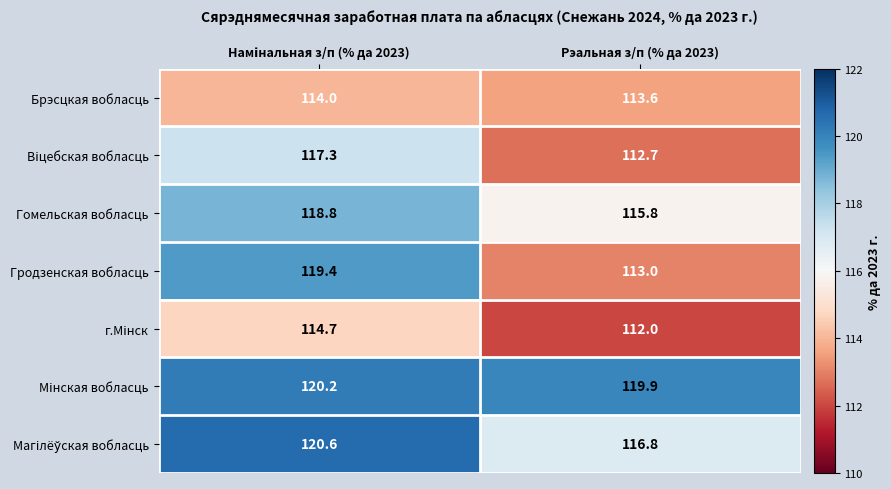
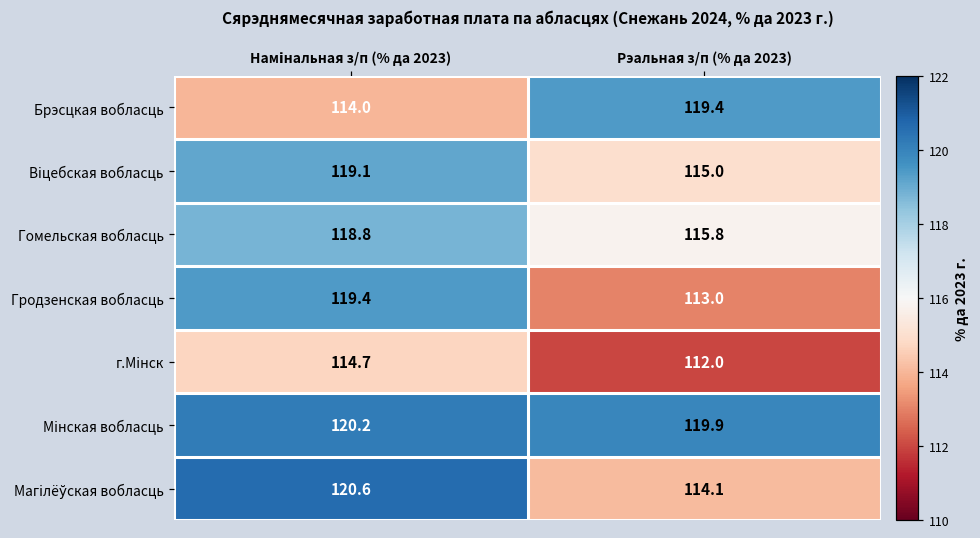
Брэсцкая вобласць, Рэальная з/п (% да 2023): 113.6 -> 119.4
Віцебская вобласць, Намінальная з/п (% да 2023): 117.3 -> 119.1
Віцебская вобласць, Рэальная з/п (% да 2023): 112.7 -> 115.0
Магілёўская вобласць, Рэальная з/п (% да 2023): 116.8 -> 114.1
